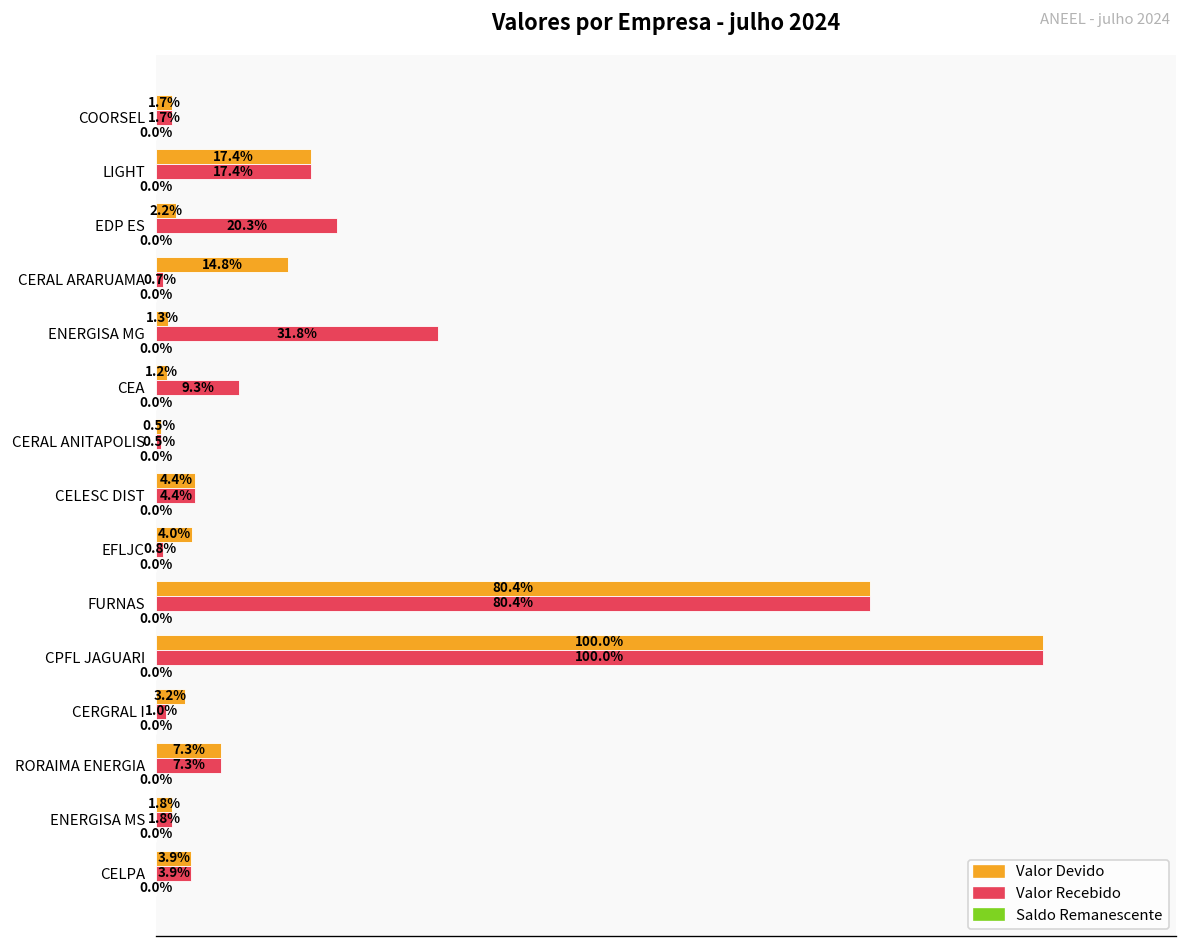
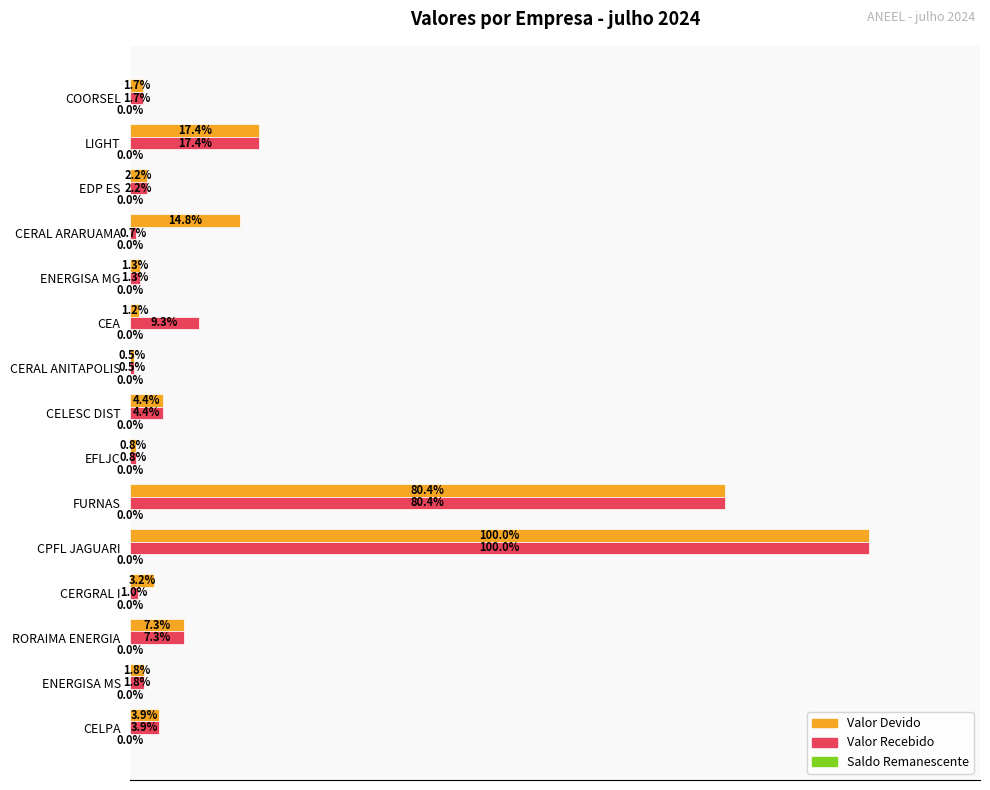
Valor Recebido, EDP ES: 20.3% -> 2.2%
Valor Recebido, ENERGISA MG: 31.8% -> 1.3%
Valor Devido, EFLJC: 4.0% -> 0.8%
